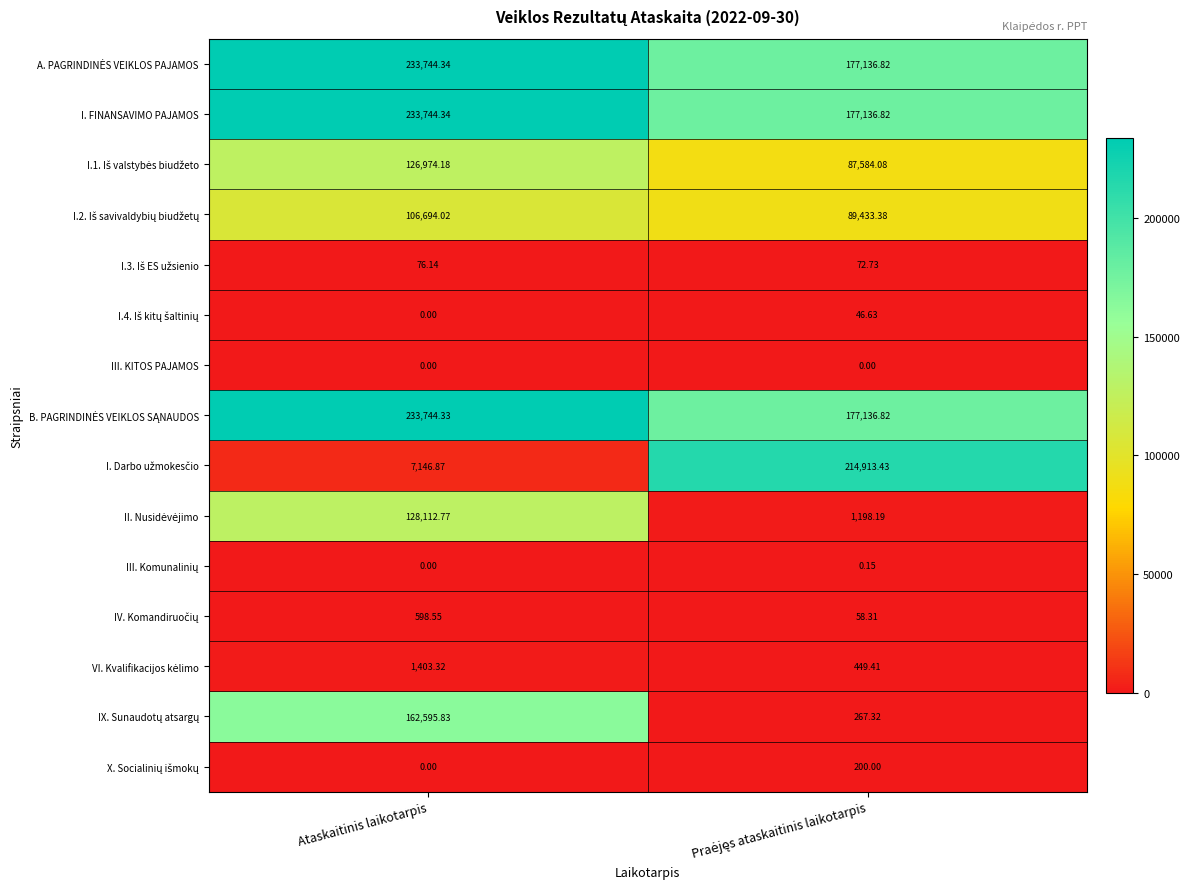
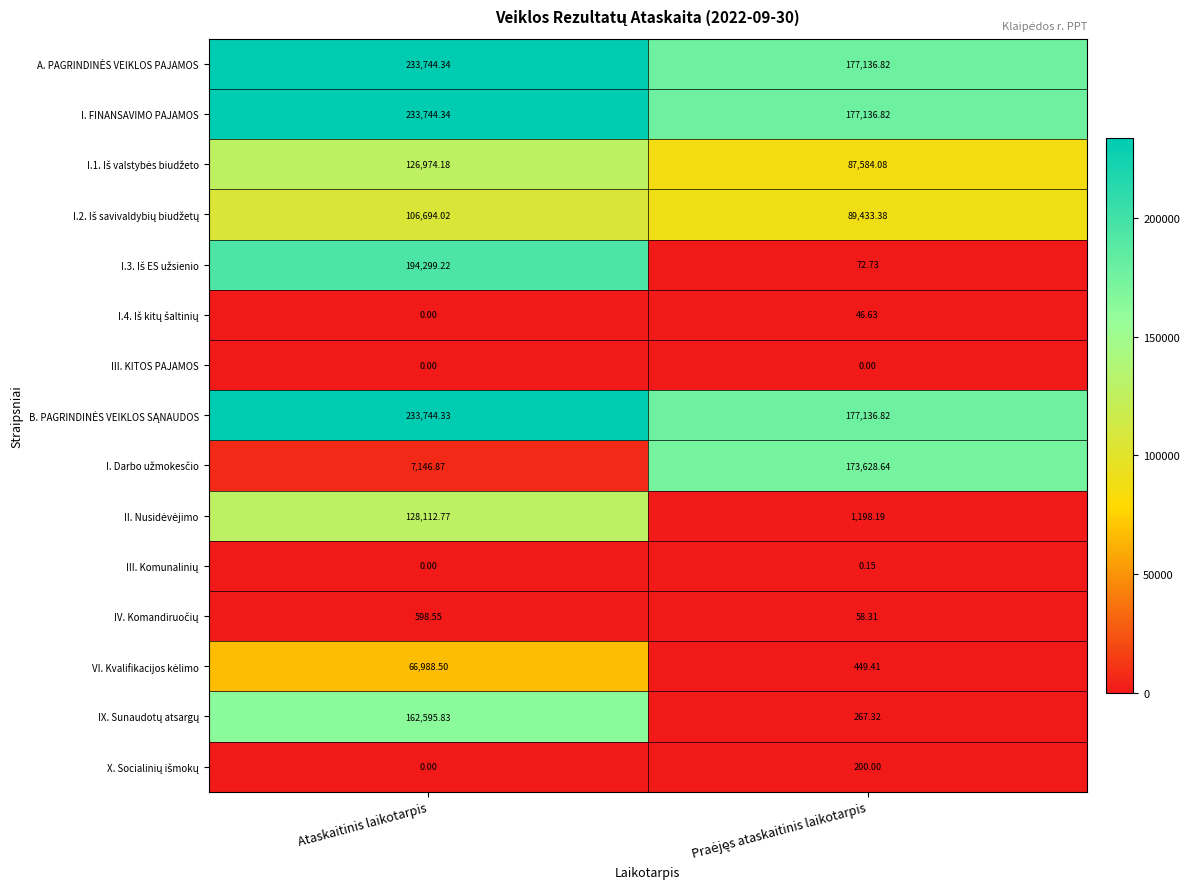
I.3. Iš ES užsienio, Ataskaitinis laikotarpis: 76.14 -> 194,299.22
I. Darbo užmokesčio, Praėjęs ataskaitinis laikotarpis: 214,913.43 -> 173,628.64
VI. Kvalifikacijos kėlimo, Ataskaitinis laikotarpis: 1,403.32 -> 66,988.50
